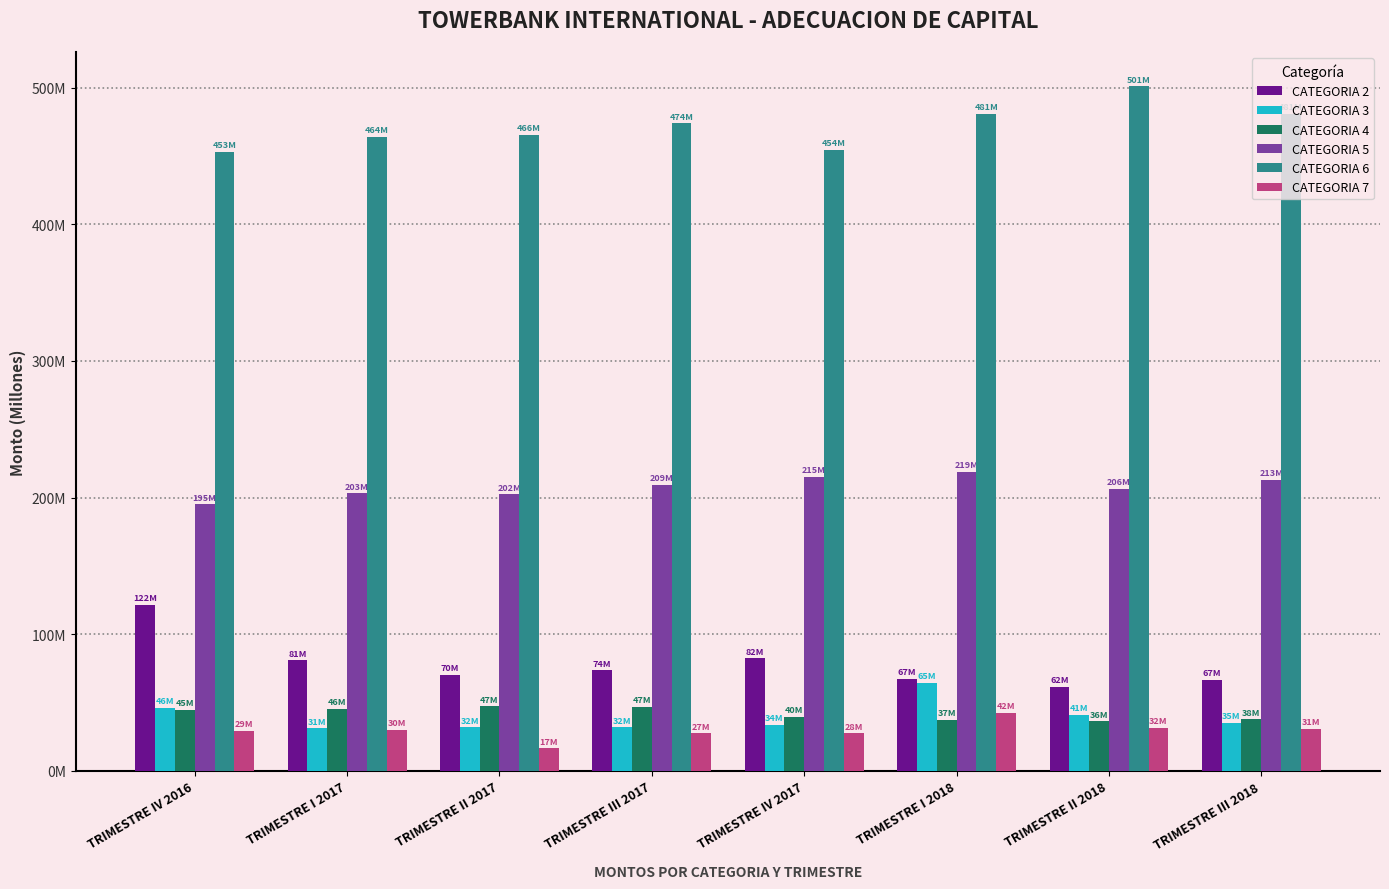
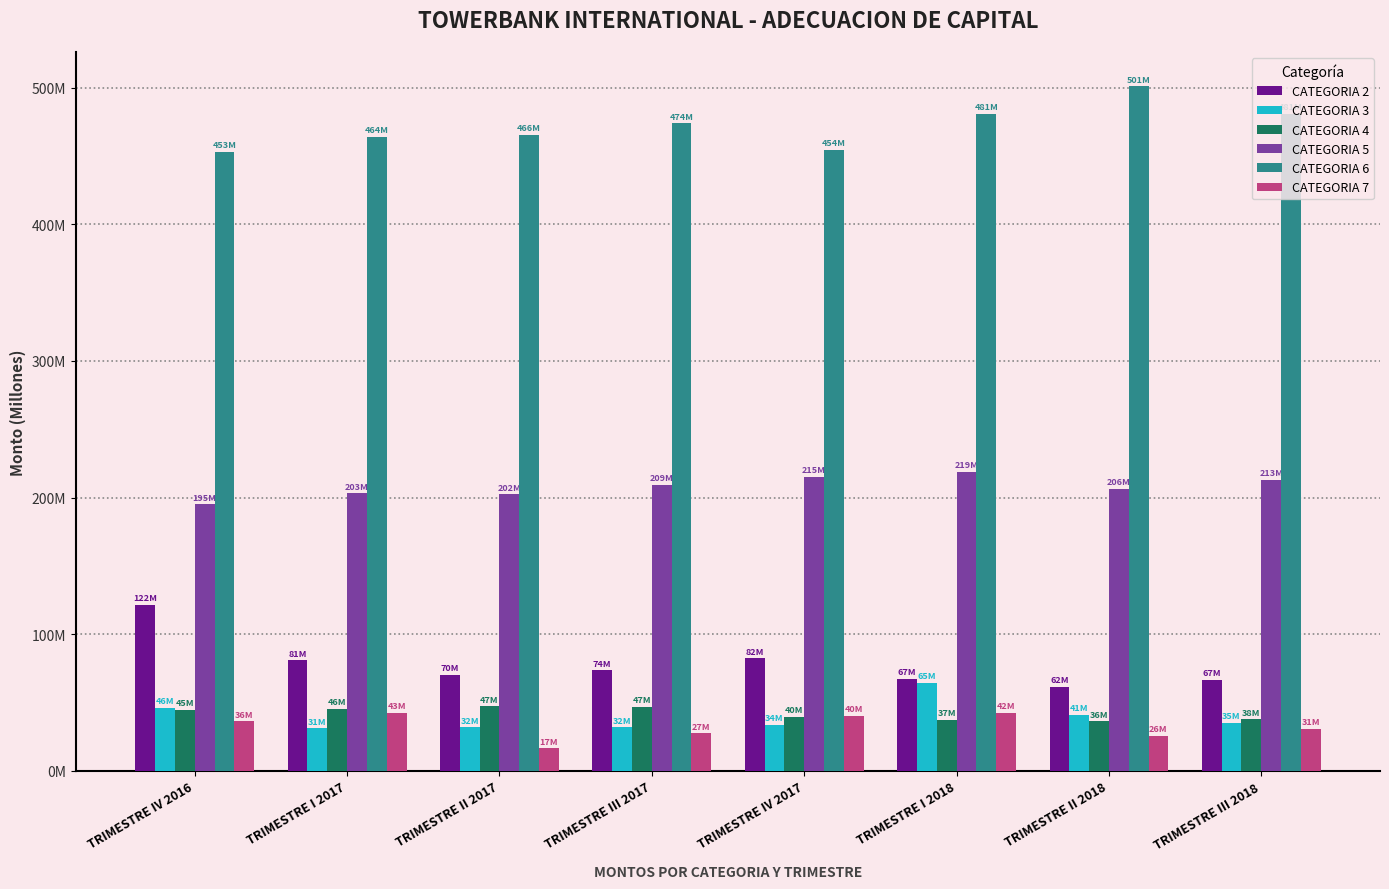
CATEGORIA 7, TRIMESTRE IV 2016: 29M -> 36M
CATEGORIA 7, TRIMESTRE I 2017: 30M -> 43M
CATEGORIA 7, TRIMESTRE IV 2017: 28M -> 40M
CATEGORIA 7, TRIMESTRE II 2018: 32M -> 26M
